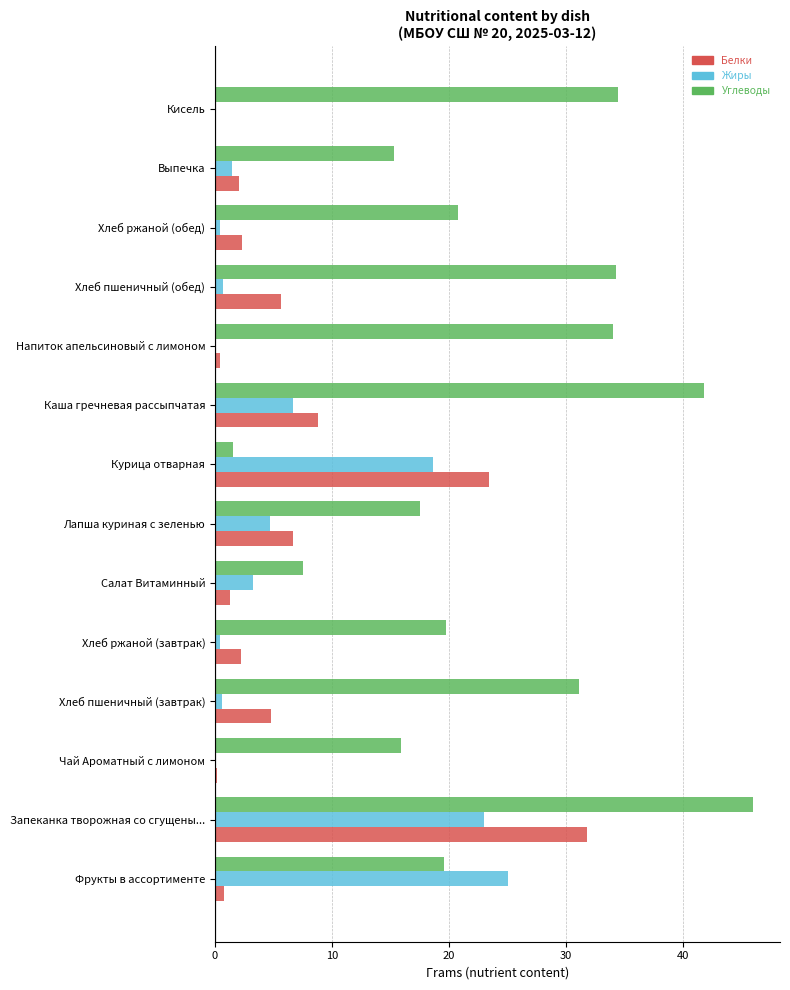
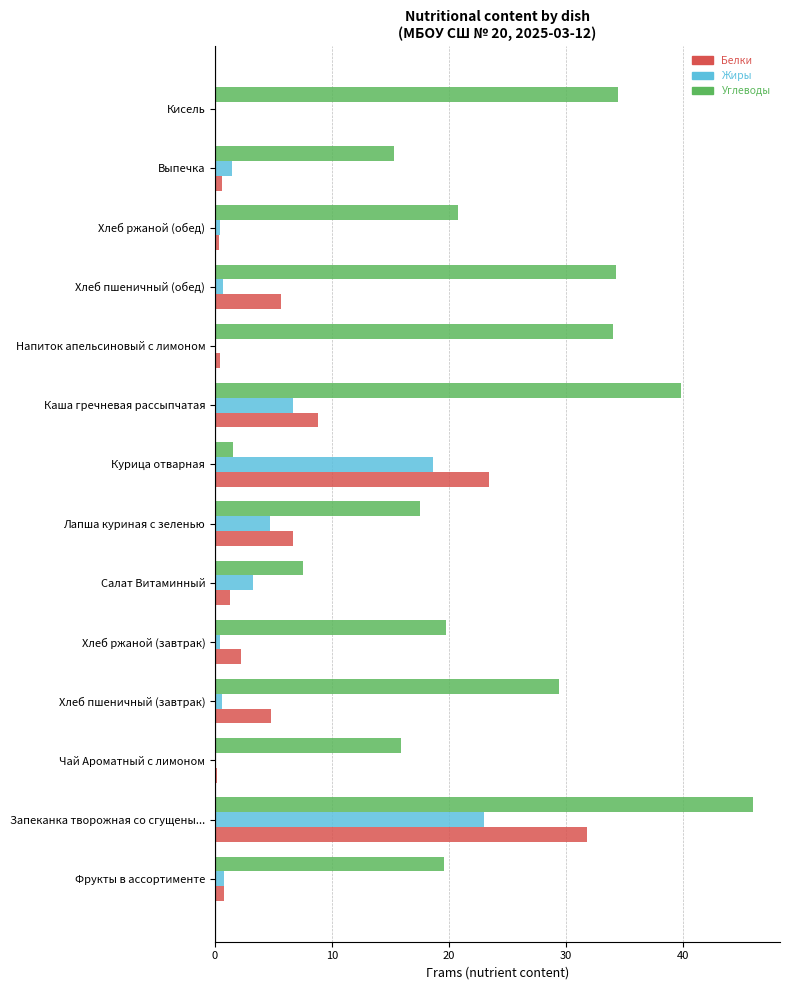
Белки, Выпечка: 2.0 -> 0.6
Белки, Хлеб ржаной (обед): 2.4 -> 0.4
Углеводы, Каша гречневая рассыпчатая: 41.8 -> 39.8
Углеводы, Хлеб пшеничный (завтрак): 31.1 -> 29.4
Жиры, Фрукты в ассортименте: 25.0 -> 0.8
